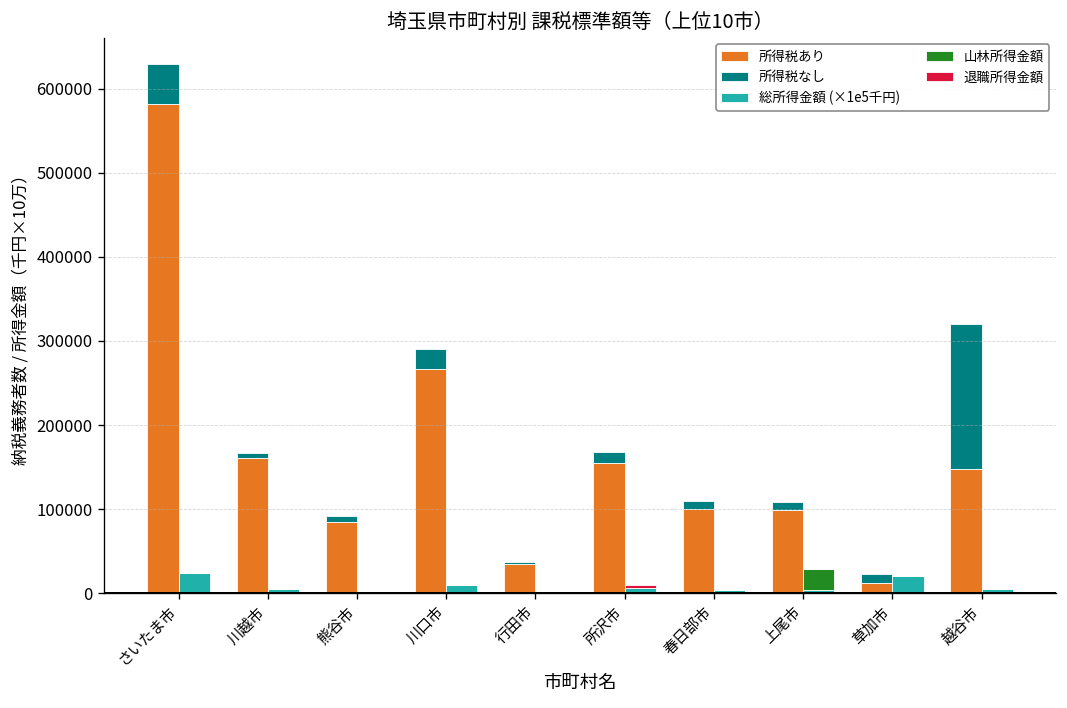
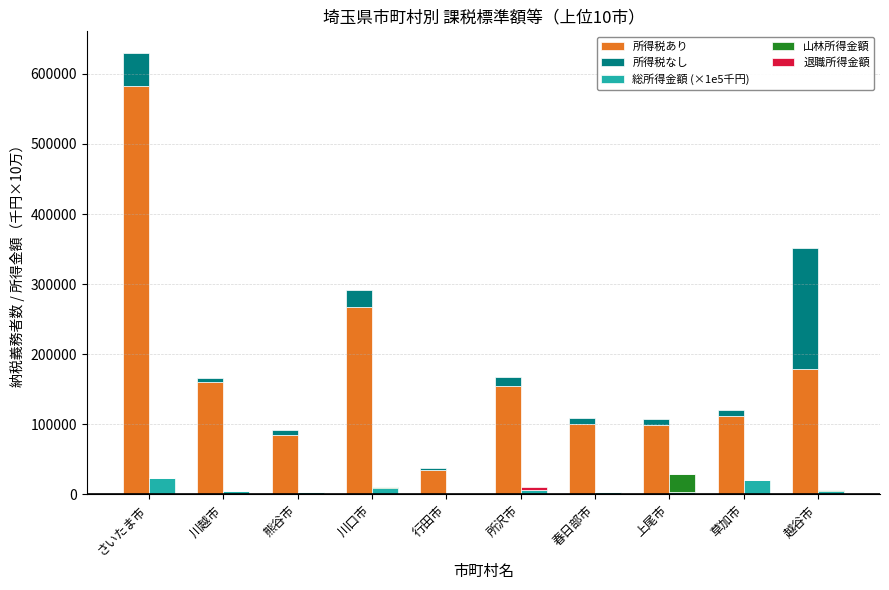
所得税あり, 草加市: 10000 -> 110000
所得税あり, 越谷市: 150000 -> 180000
